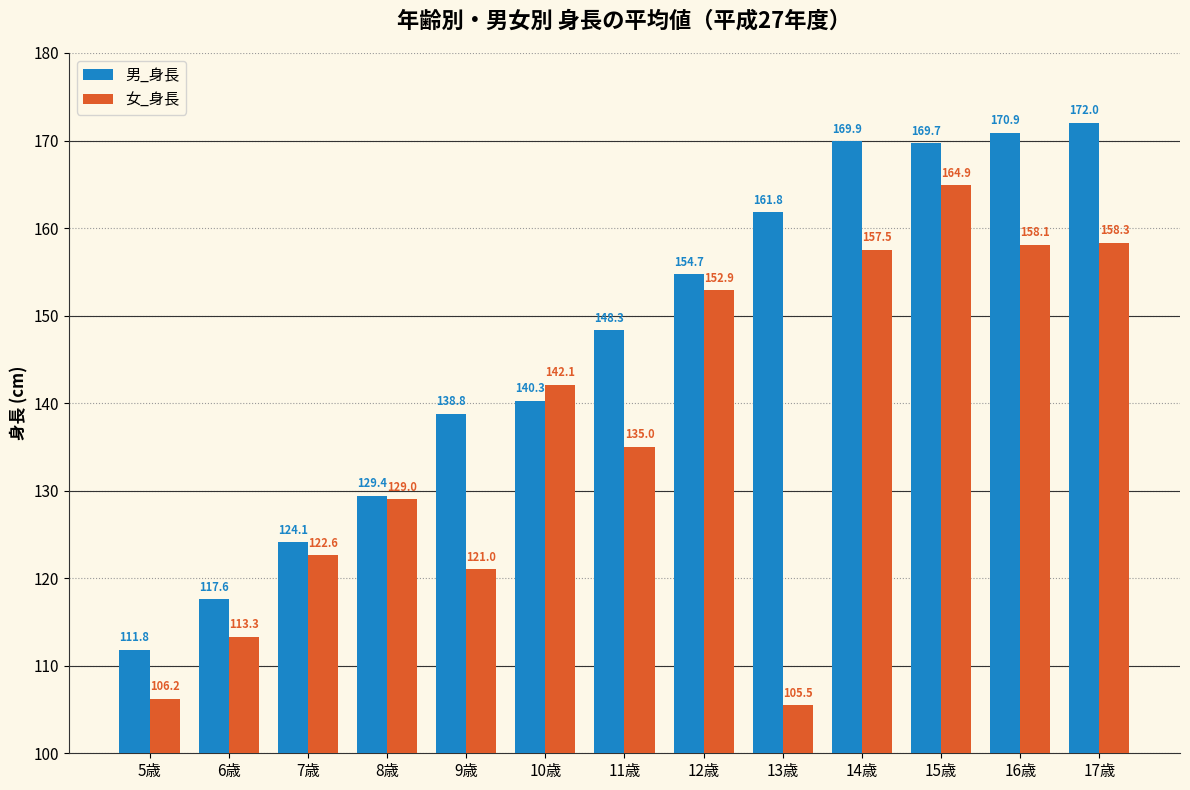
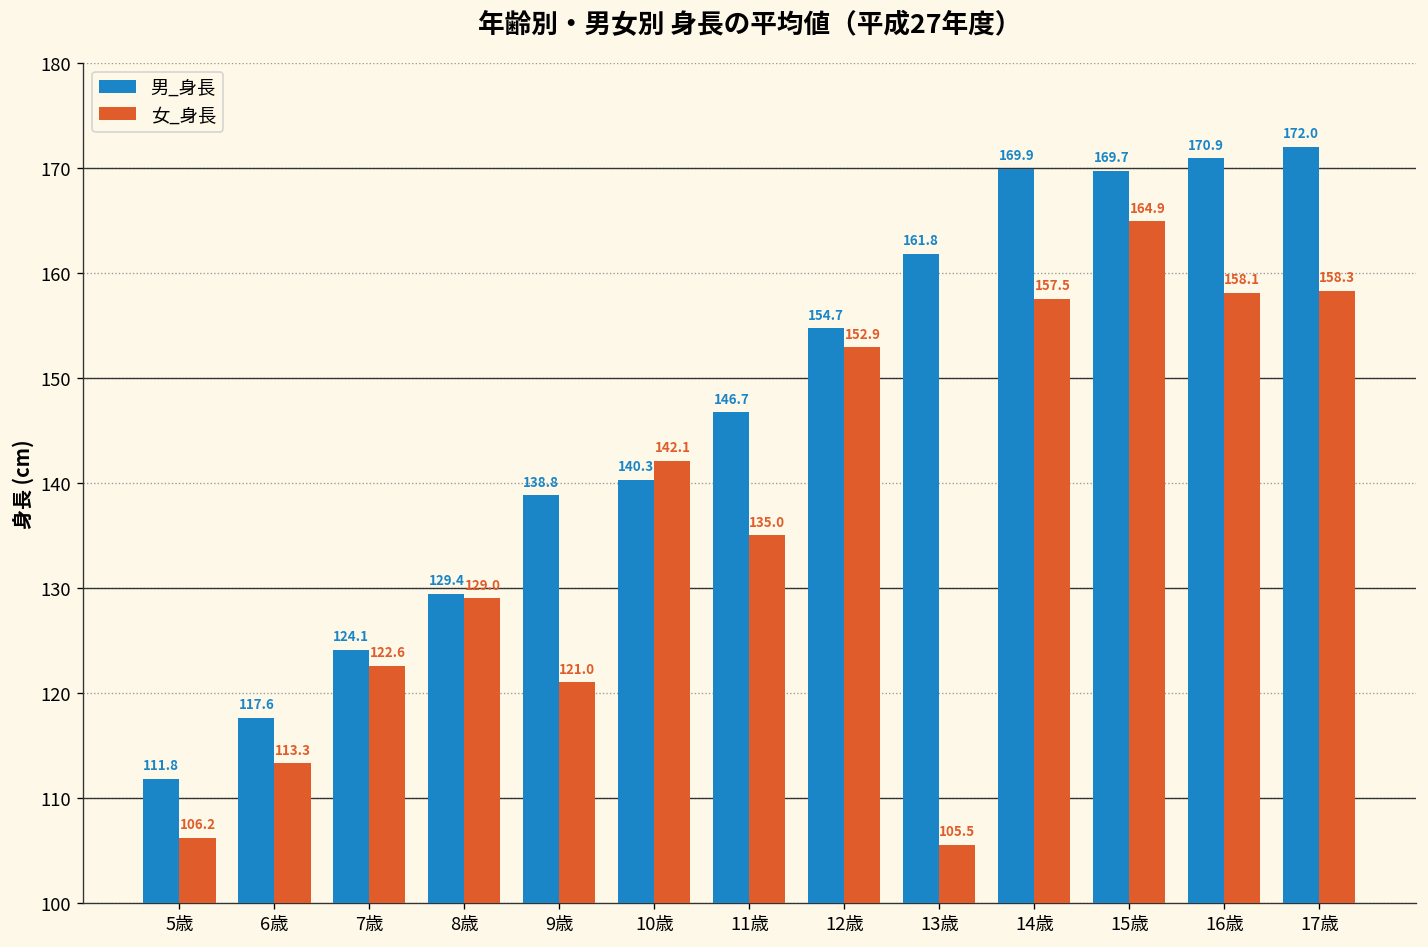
男_身長, 11歳: 148.3 -> 146.7
